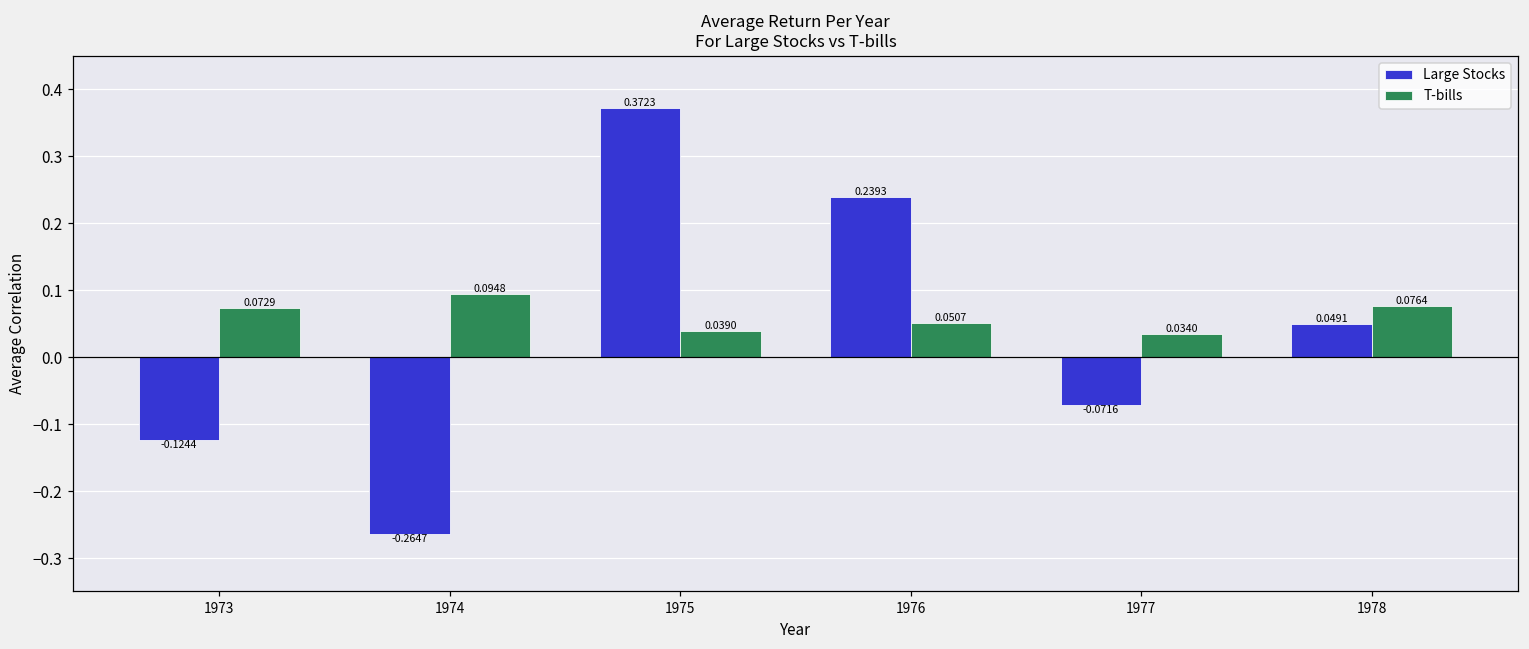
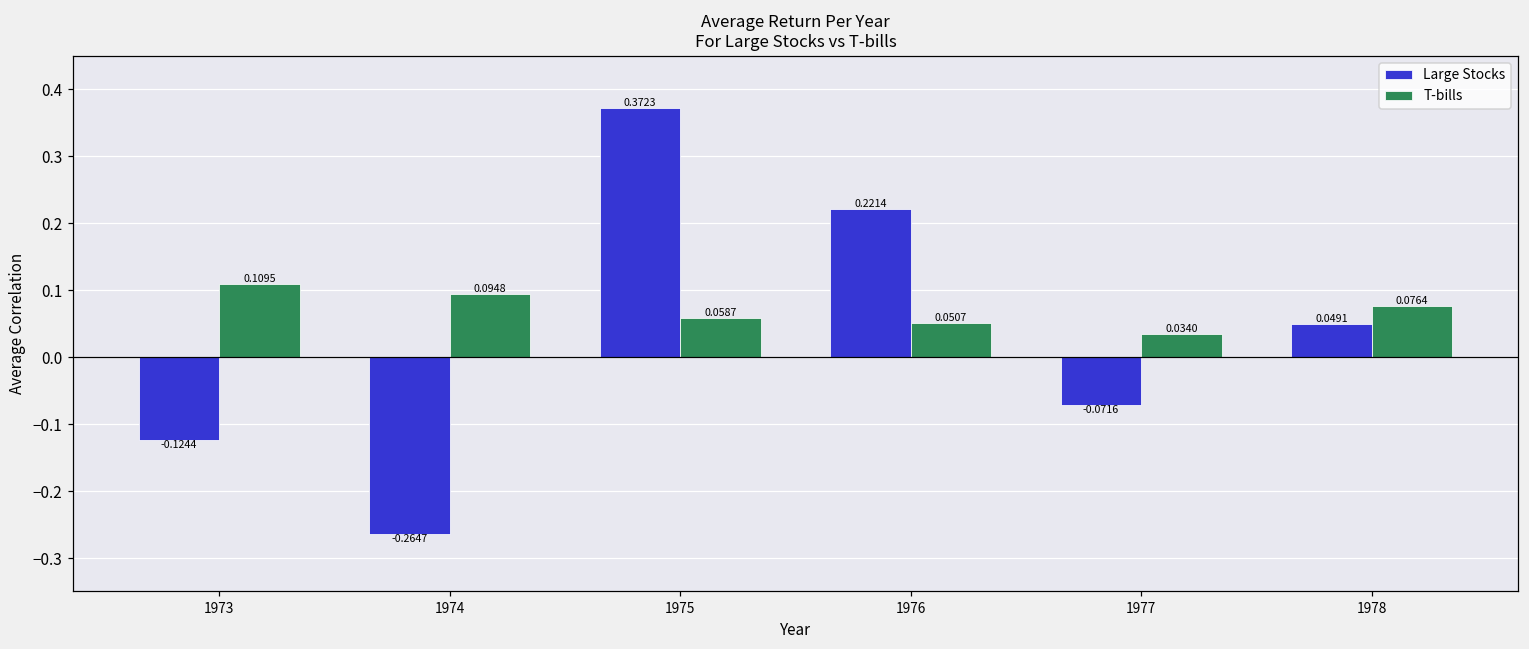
T-bills, 1973: 0.0729 -> 0.1095
T-bills, 1975: 0.0390 -> 0.0587
Large Stocks, 1976: 0.2393 -> 0.2214
